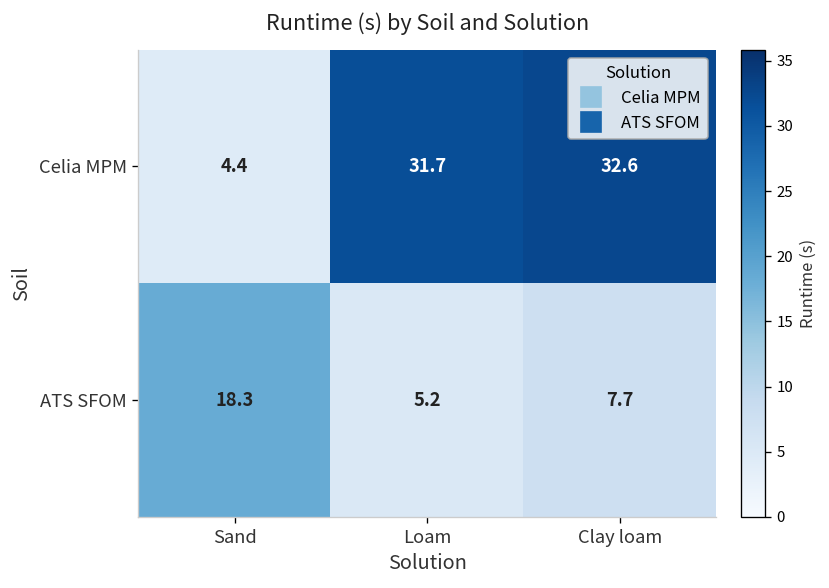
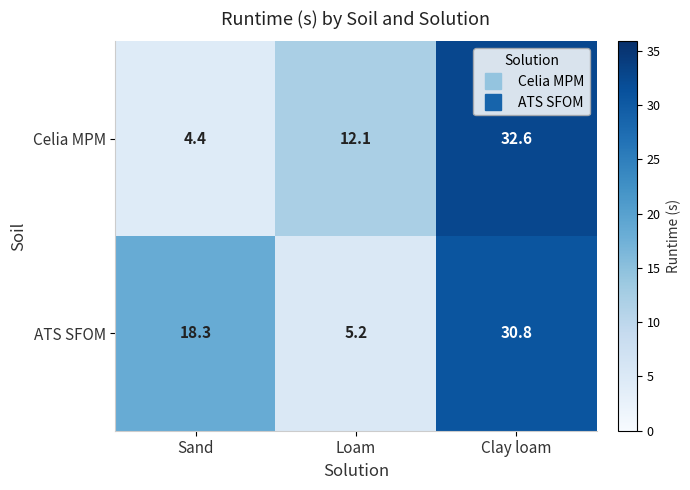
Celia MPM, Loam: 31.7 -> 12.1
ATS SFOM, Clay loam: 7.7 -> 30.8
